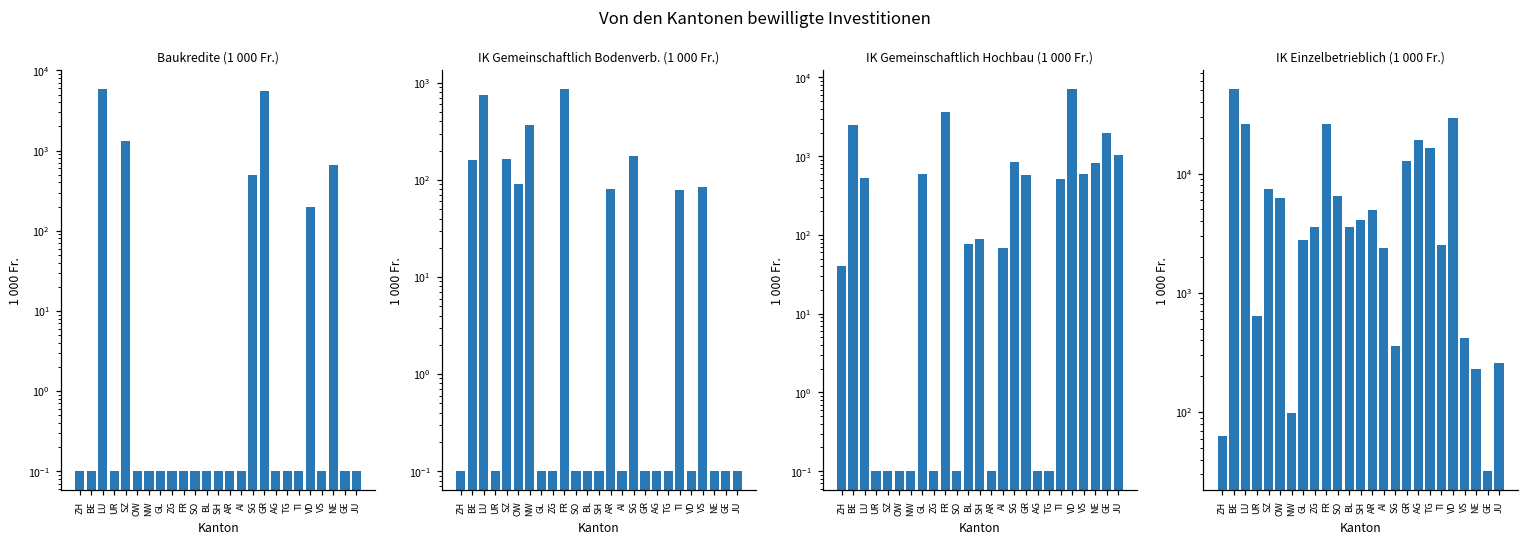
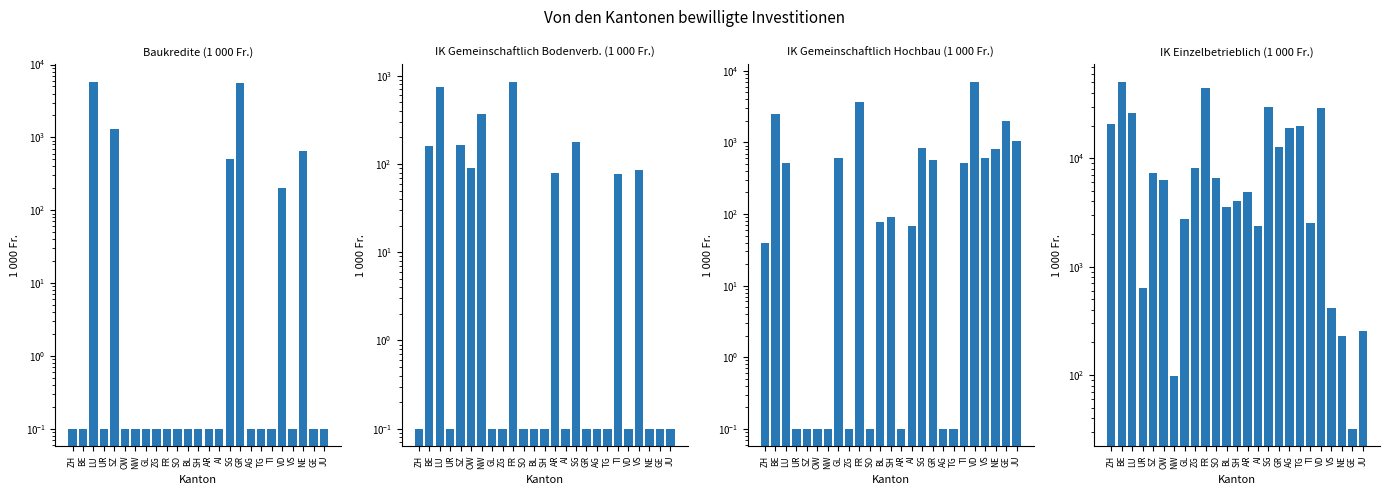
IK Einzelbetrieblich (1 000 Fr.), ZH: 60 -> 21000
IK Einzelbetrieblich (1 000 Fr.), ZG: 3600 -> 8000
IK Einzelbetrieblich (1 000 Fr.), FR: 26000 -> 44000
IK Einzelbetrieblich (1 000 Fr.), SG: 360 -> 29000
IK Einzelbetrieblich (1 000 Fr.), TG: 16000 -> 20000
